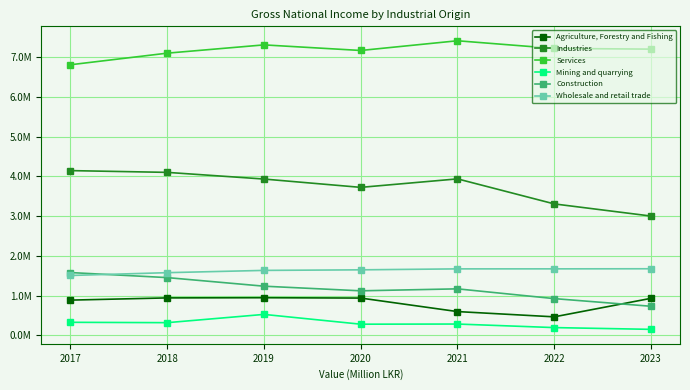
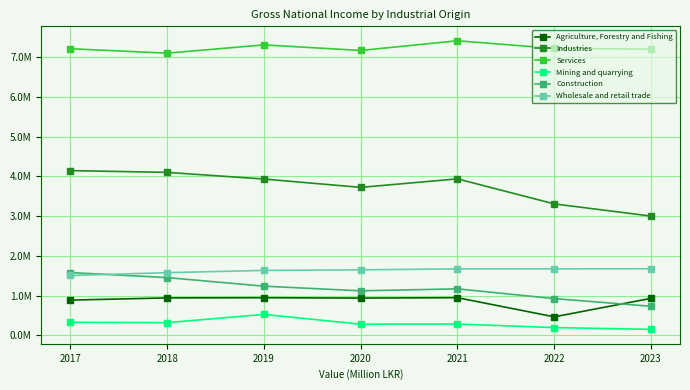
Services, 2017: 6800000 -> 7200000
Agriculture, Forestry and Fishing, 2021: 600000 -> 1000000
